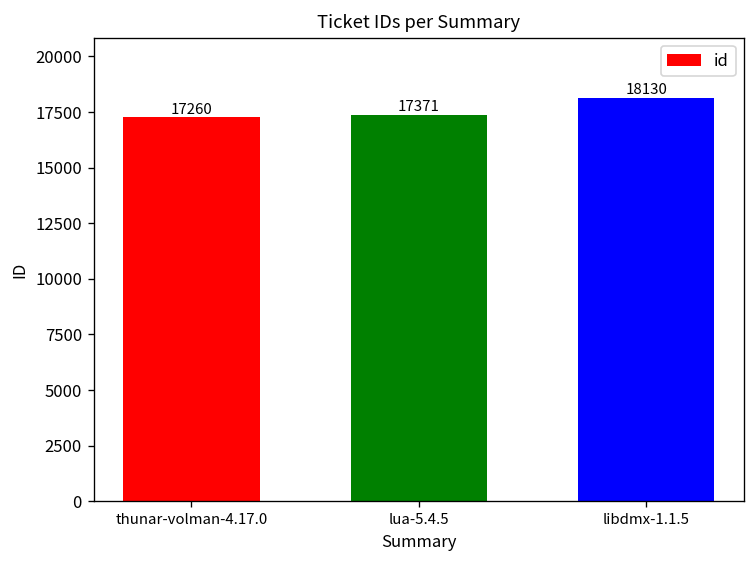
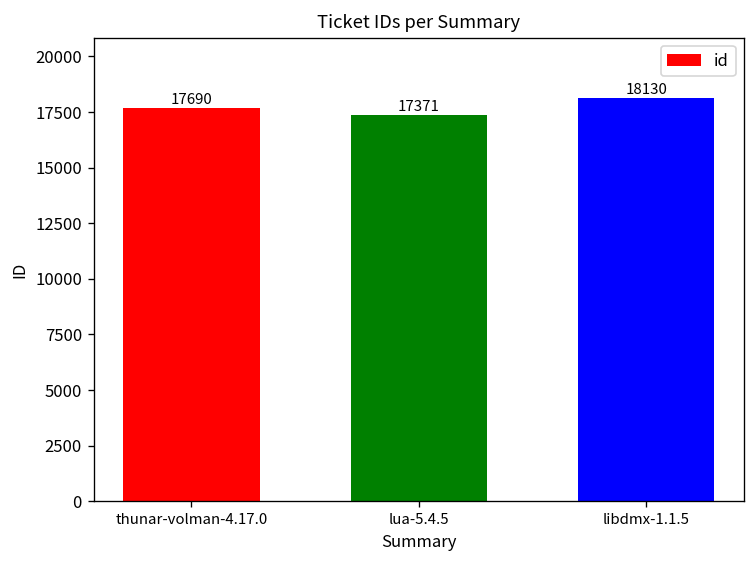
thunar-volman-4.17.0: 17260 -> 17690
